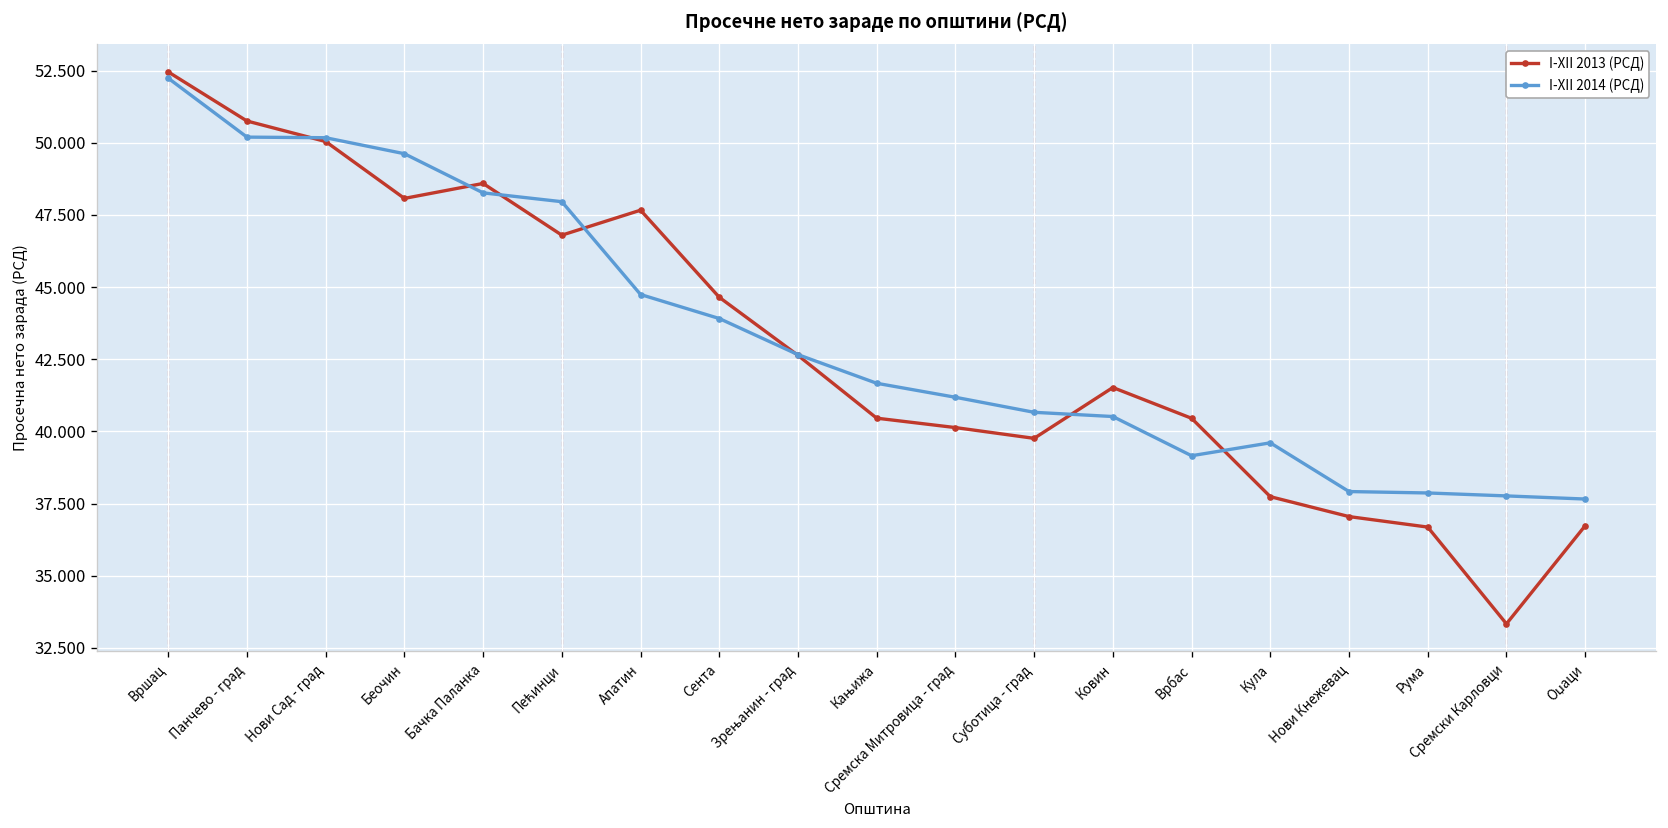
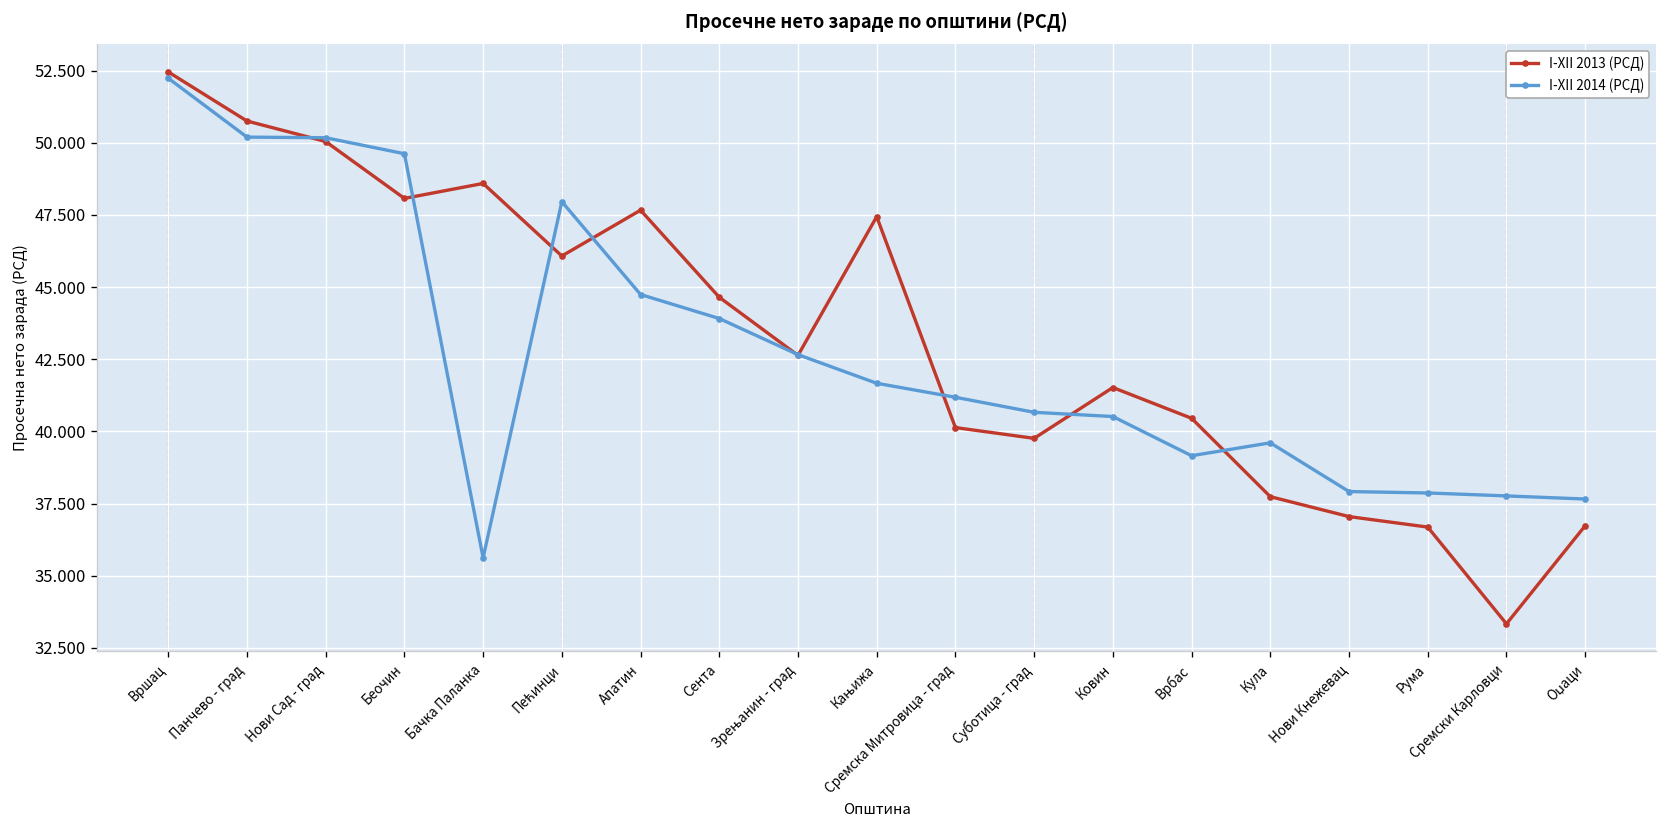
I-XII 2014 (РСД), Бачка Паланка: 48.3 -> 35.6
I-XII 2013 (РСД), Пећинци: 46.8 -> 46.1
I-XII 2013 (РСД), Кањижа: 40.5 -> 47.4
